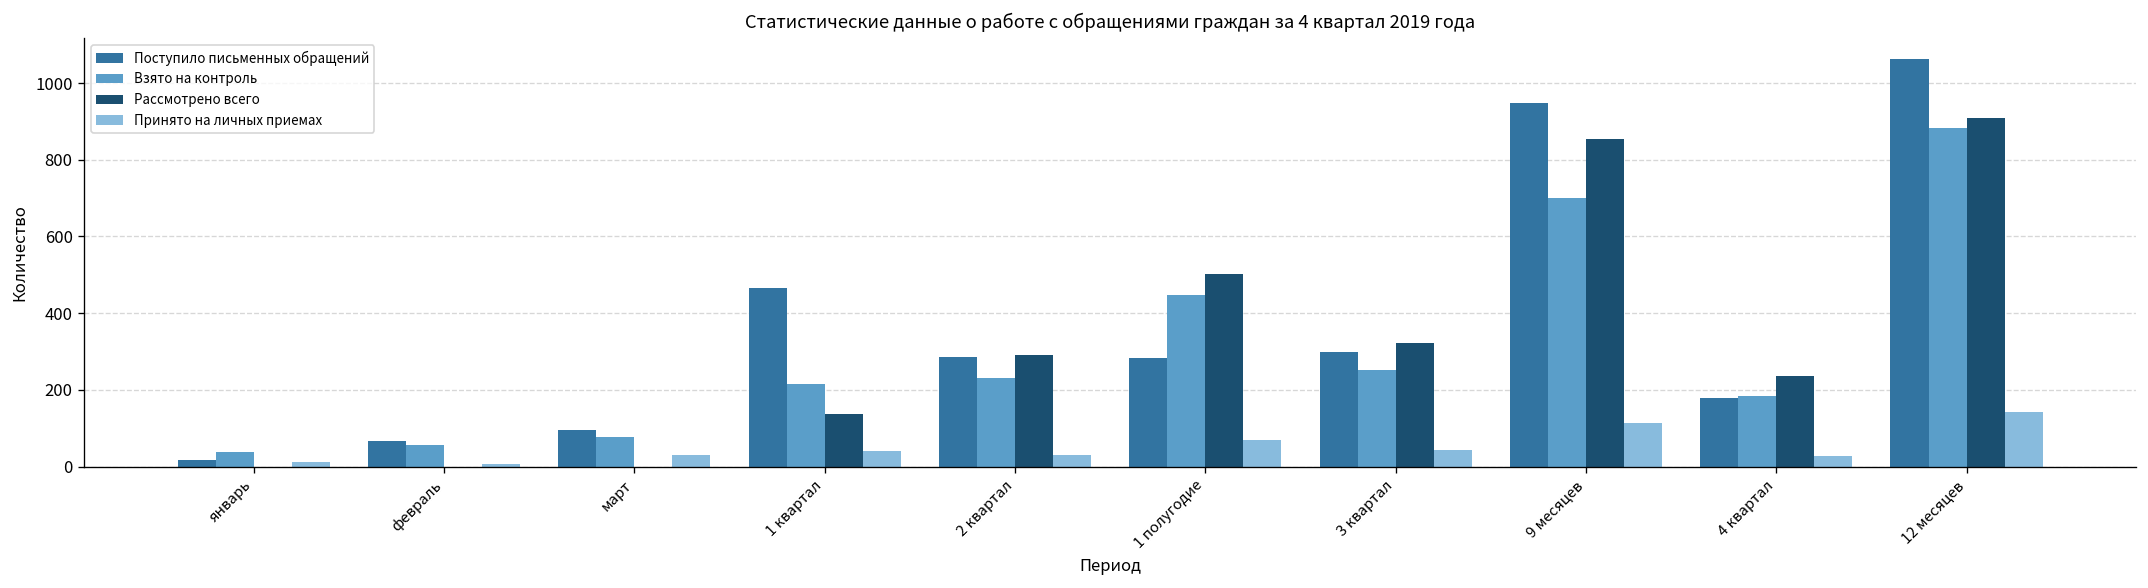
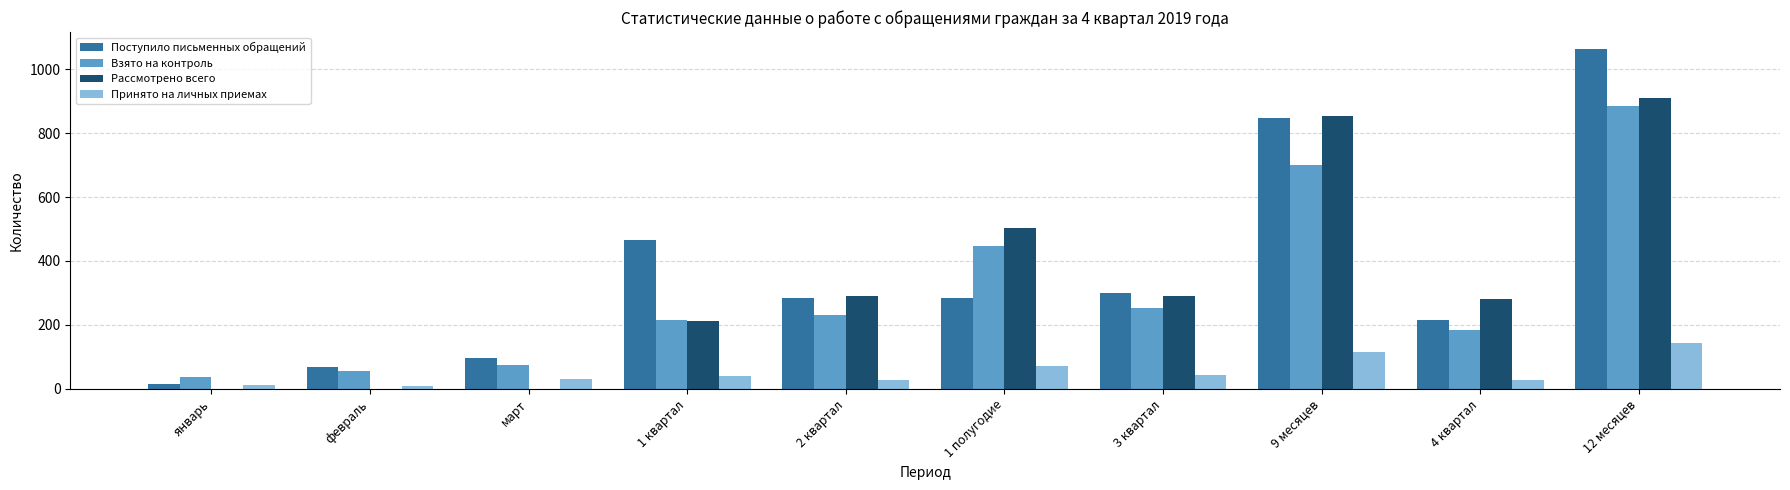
Рассмотрено всего, 1 квартал: 140 -> 210
Рассмотрено всего, 3 квартал: 320 -> 290
Поступило письменных обращений, 9 месяцев: 950 -> 850
Поступило письменных обращений, 4 квартал: 180 -> 220
Рассмотрено всего, 4 квартал: 240 -> 280
